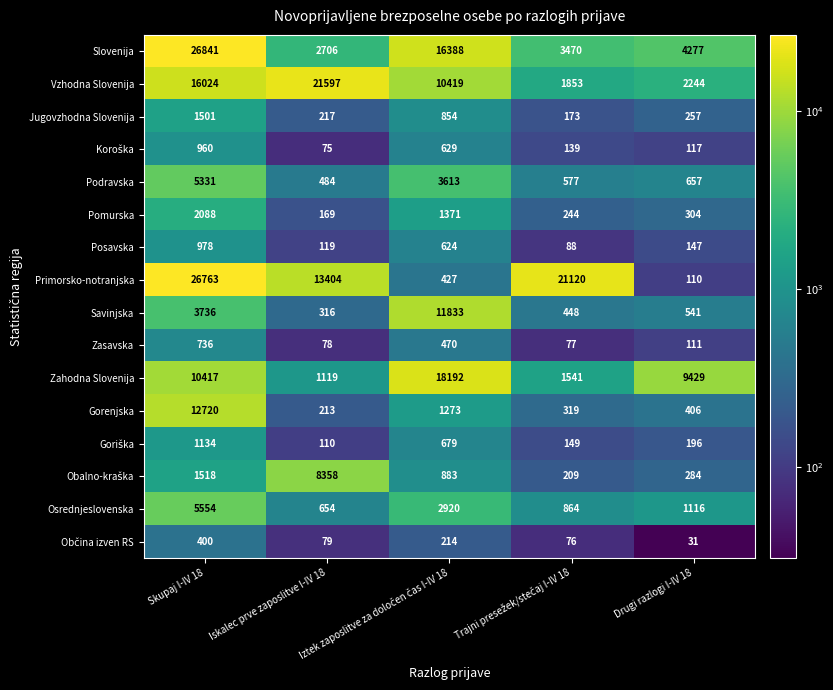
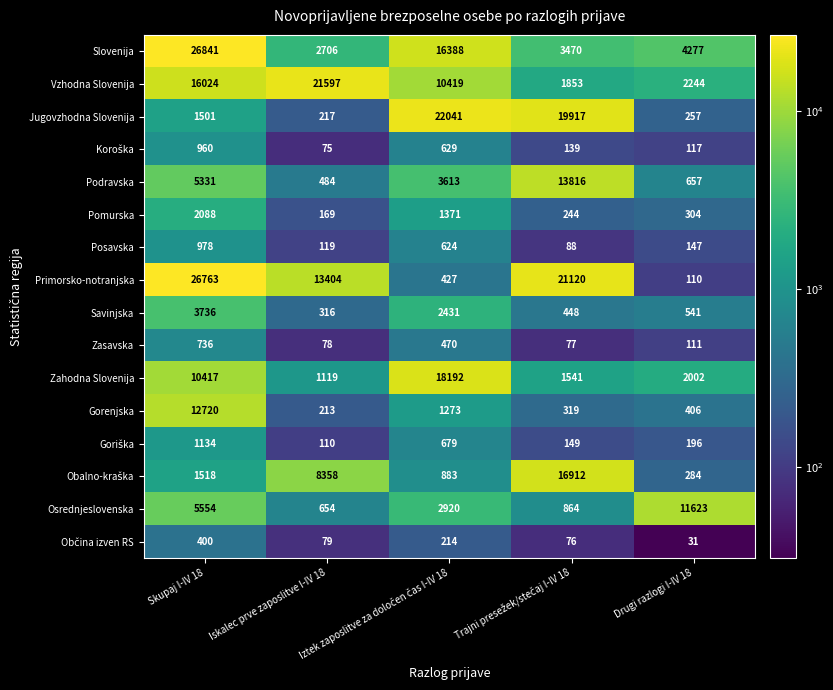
Jugovzhodna Slovenija, Iztek zaposlitve za določen čas I-IV 18: 854 -> 22041
Jugovzhodna Slovenija, Trajni presežek/stečaj I-IV 18: 173 -> 19917
Podravska, Trajni presežek/stečaj I-IV 18: 577 -> 13816
Savinjska, Iztek zaposlitve za določen čas I-IV 18: 11833 -> 2431
Zahodna Slovenija, Drugi razlogi I-IV 18: 9429 -> 2002
Obalno-kraška, Trajni presežek/stečaj I-IV 18: 209 -> 16912
Osrednjeslovenska, Drugi razlogi I-IV 18: 1116 -> 11623
